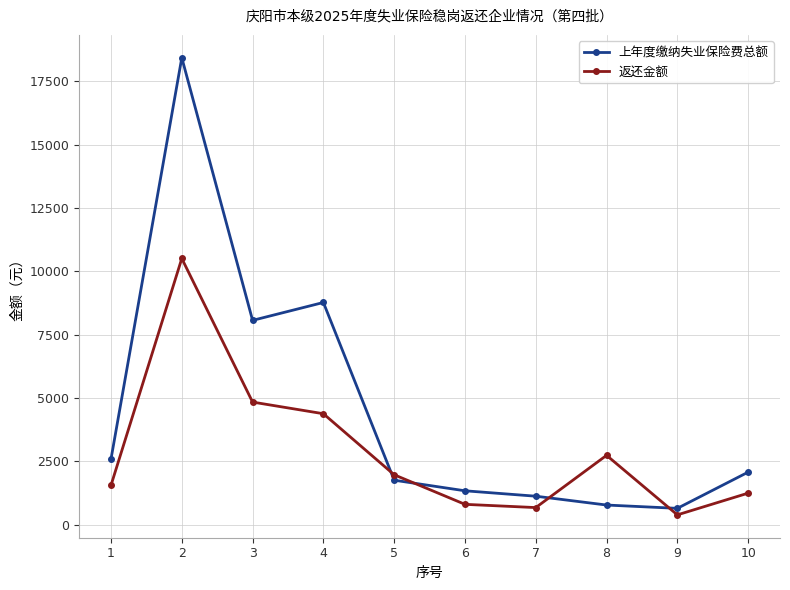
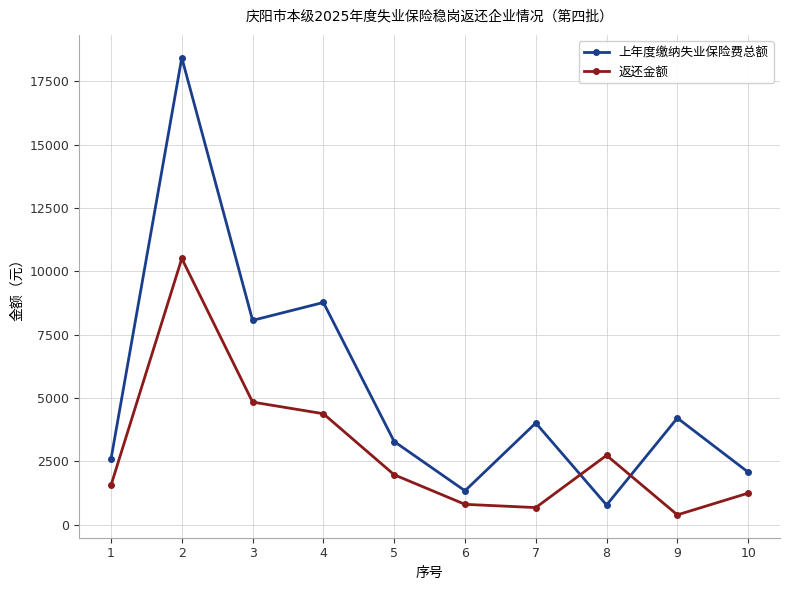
上年度缴纳失业保险费总额, 5: 1800 -> 3300
上年度缴纳失业保险费总额, 7: 1100 -> 4000
上年度缴纳失业保险费总额, 9: 600 -> 4200
